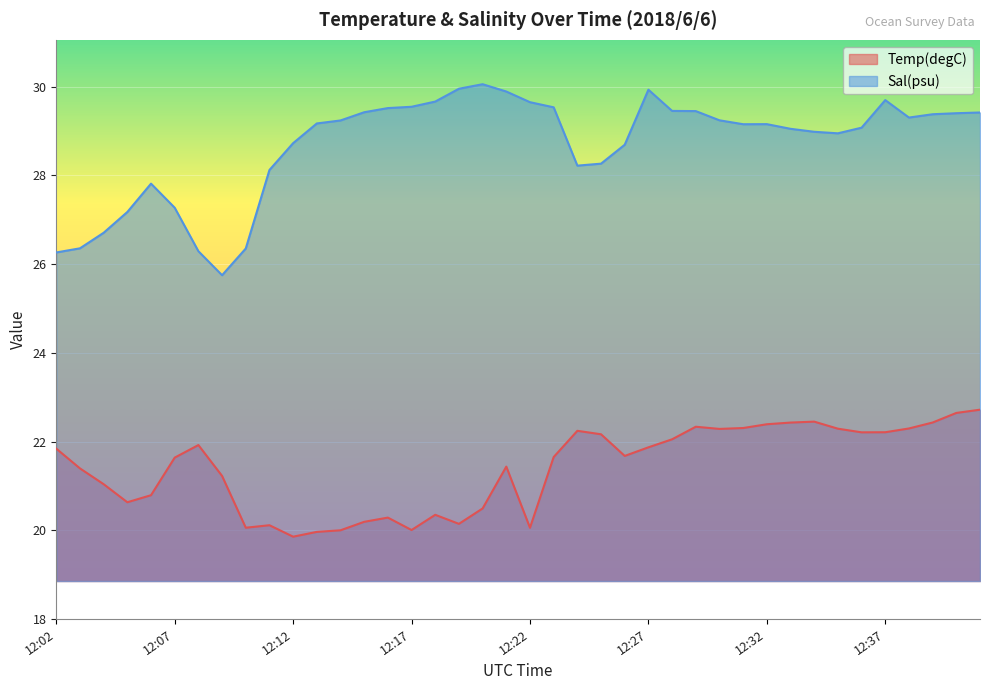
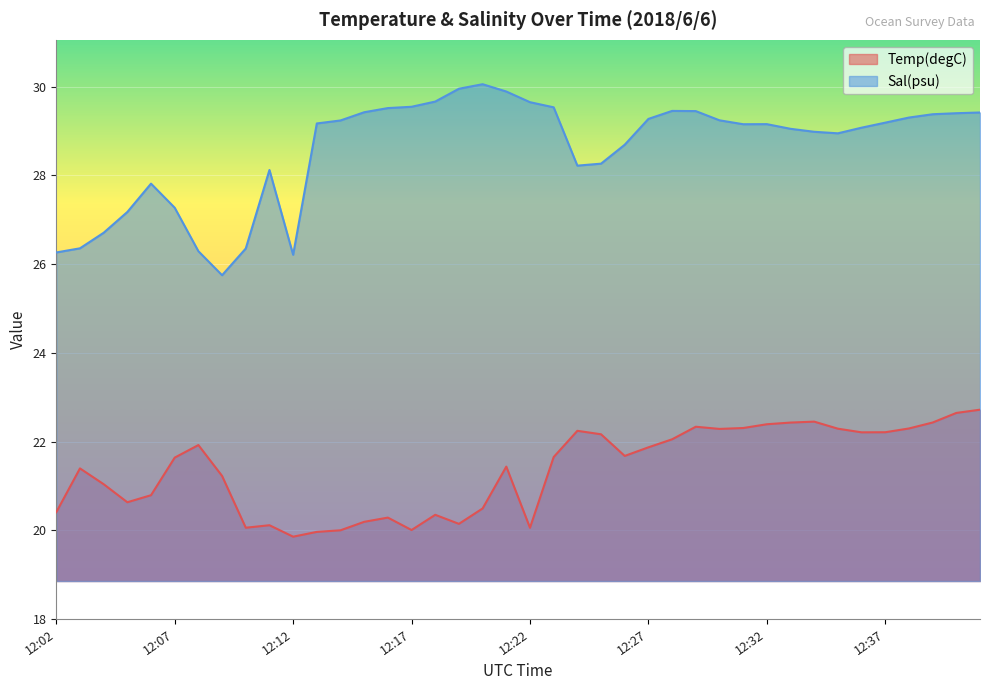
Temp(degC), 12:02: 21.8 -> 20.4
Sal(psu), 12:12: 28.7 -> 26.2
Sal(psu), 12:27: 29.9 -> 29.3
Sal(psu), 12:37: 29.7 -> 29.2
